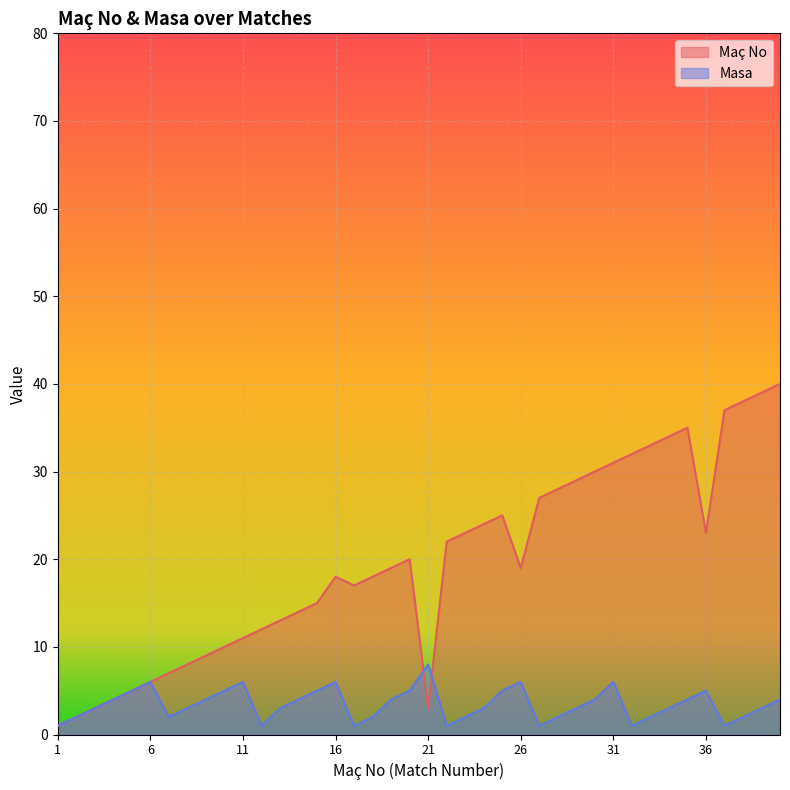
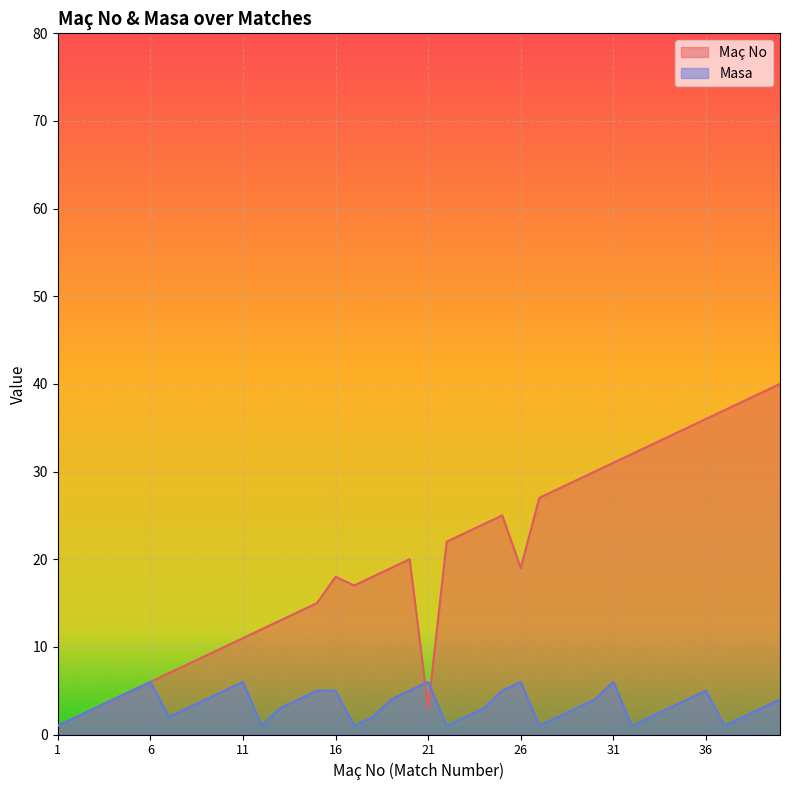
Masa, 16: 6 -> 5
Masa, 21: 8 -> 6
Maç No, 36: 23 -> 36
